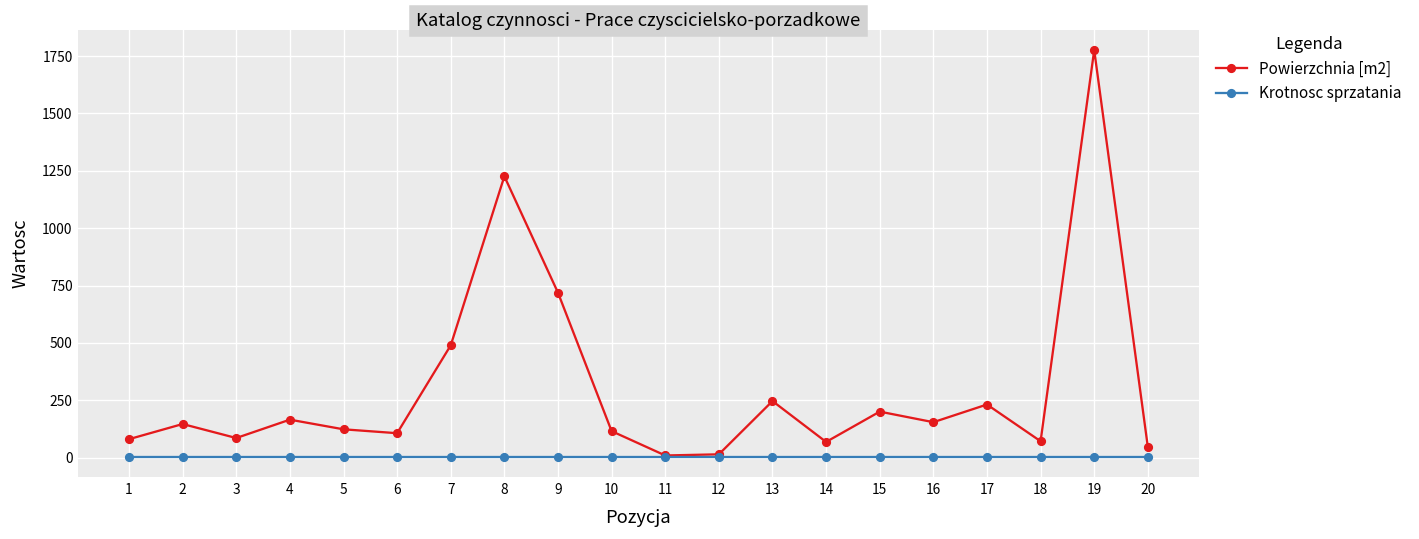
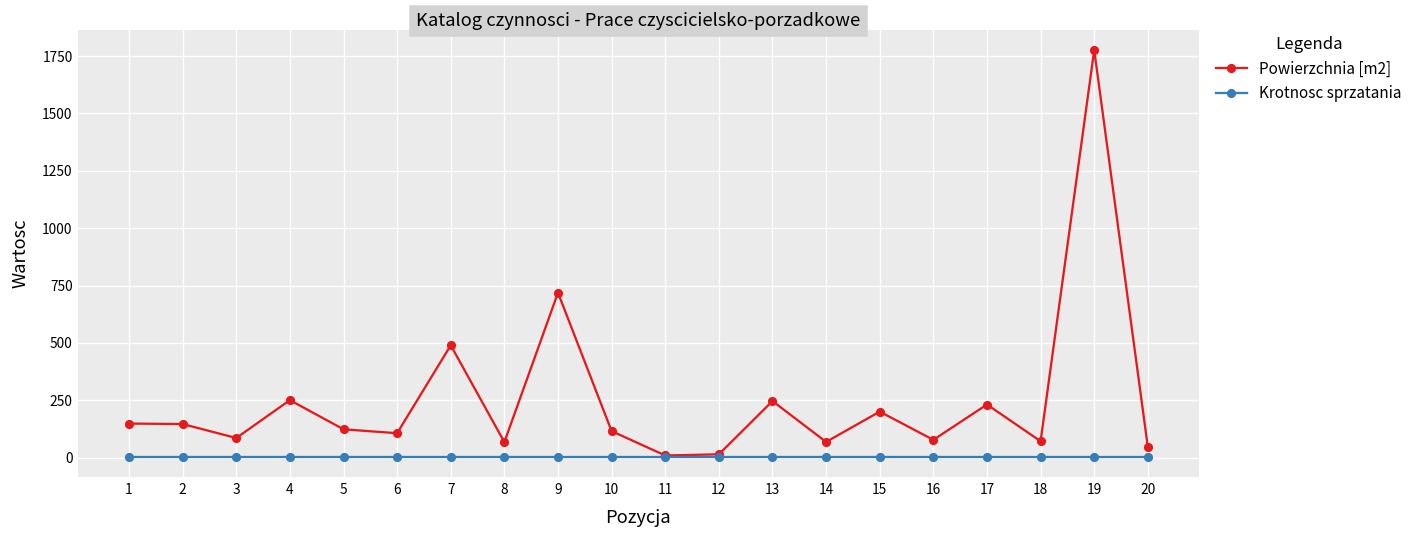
Powierzchnia [m2], 1: 80 -> 150
Powierzchnia [m2], 4: 170 -> 250
Powierzchnia [m2], 8: 1230 -> 70
Powierzchnia [m2], 16: 160 -> 80
